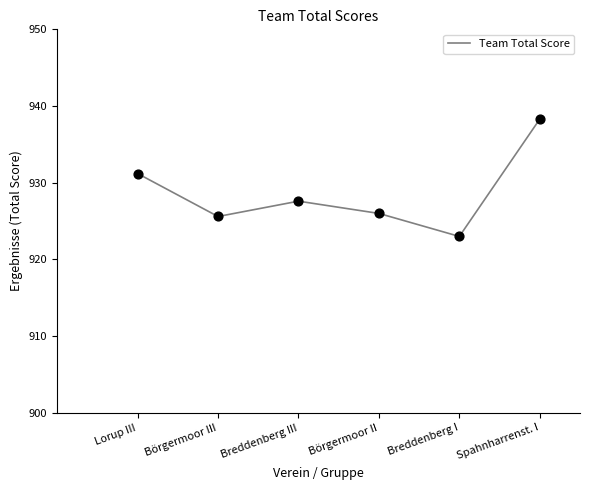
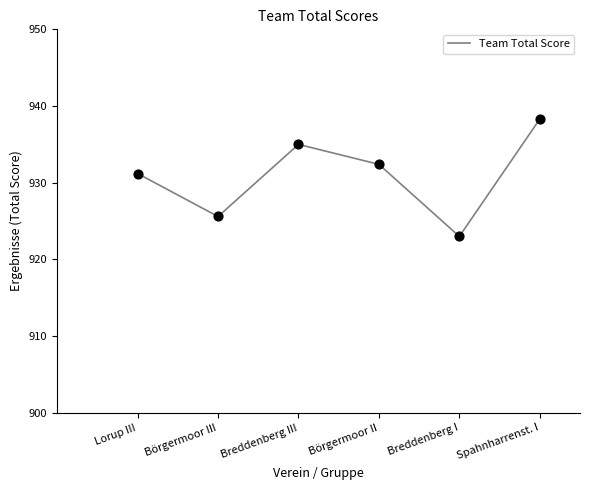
Breddenberg III: 928 -> 935
Börgermoor II: 926 -> 932
